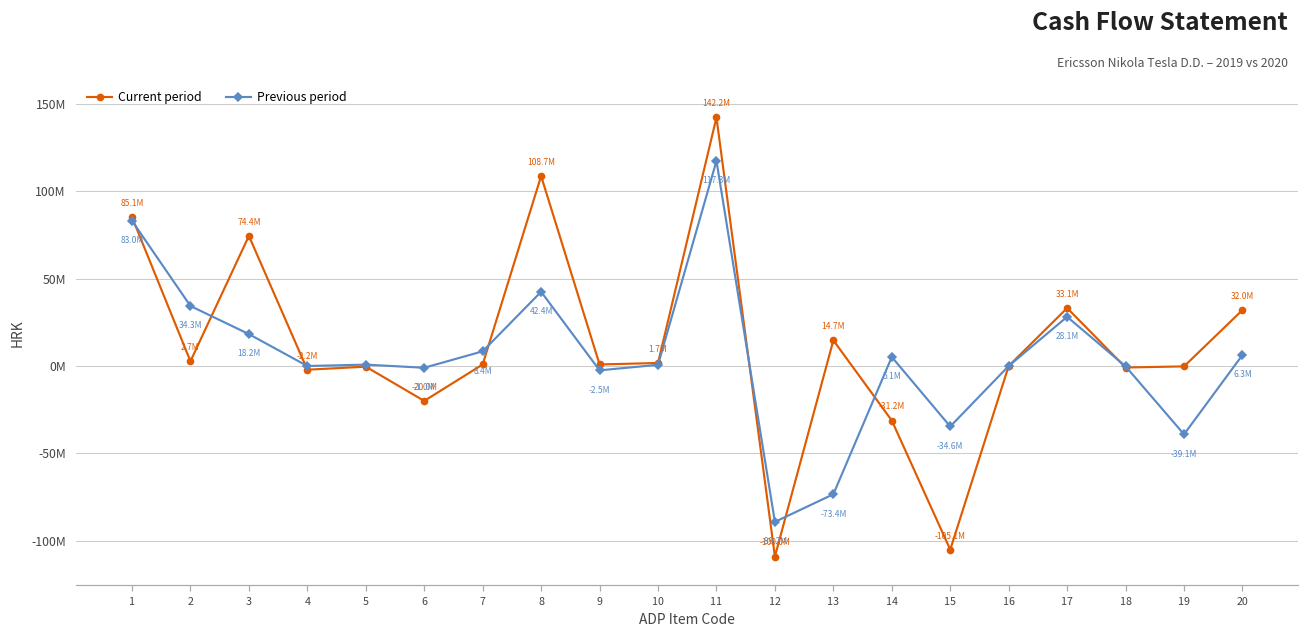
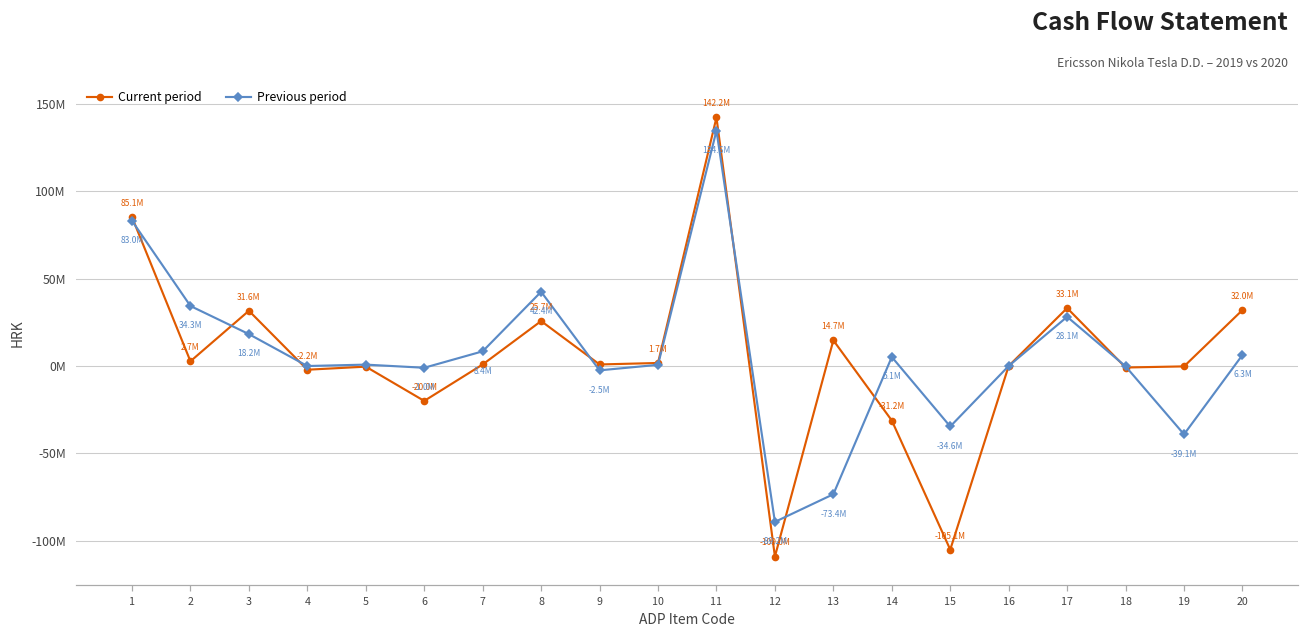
Current period, 3: 74.4M -> 31.6M
Current period, 8: 108.7M -> 25.7M
Previous period, 11: 117.3M -> 134.6M
